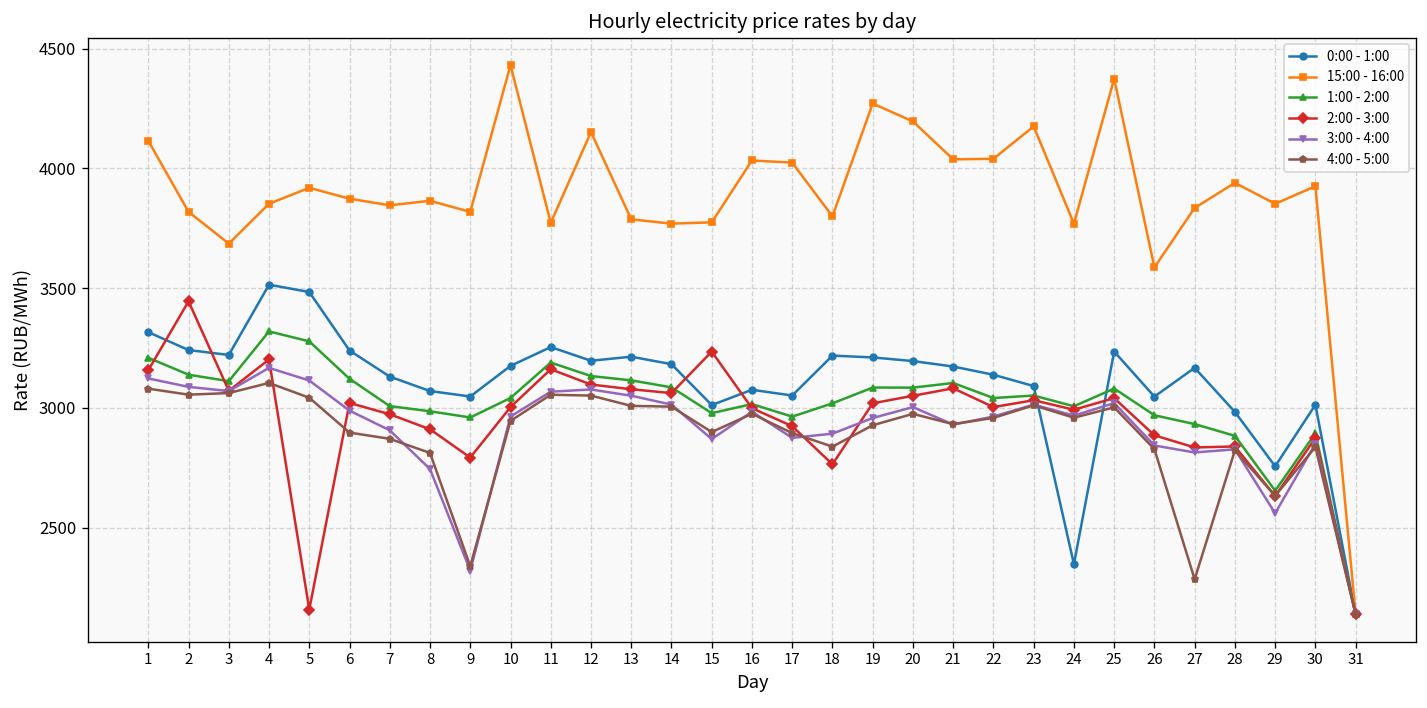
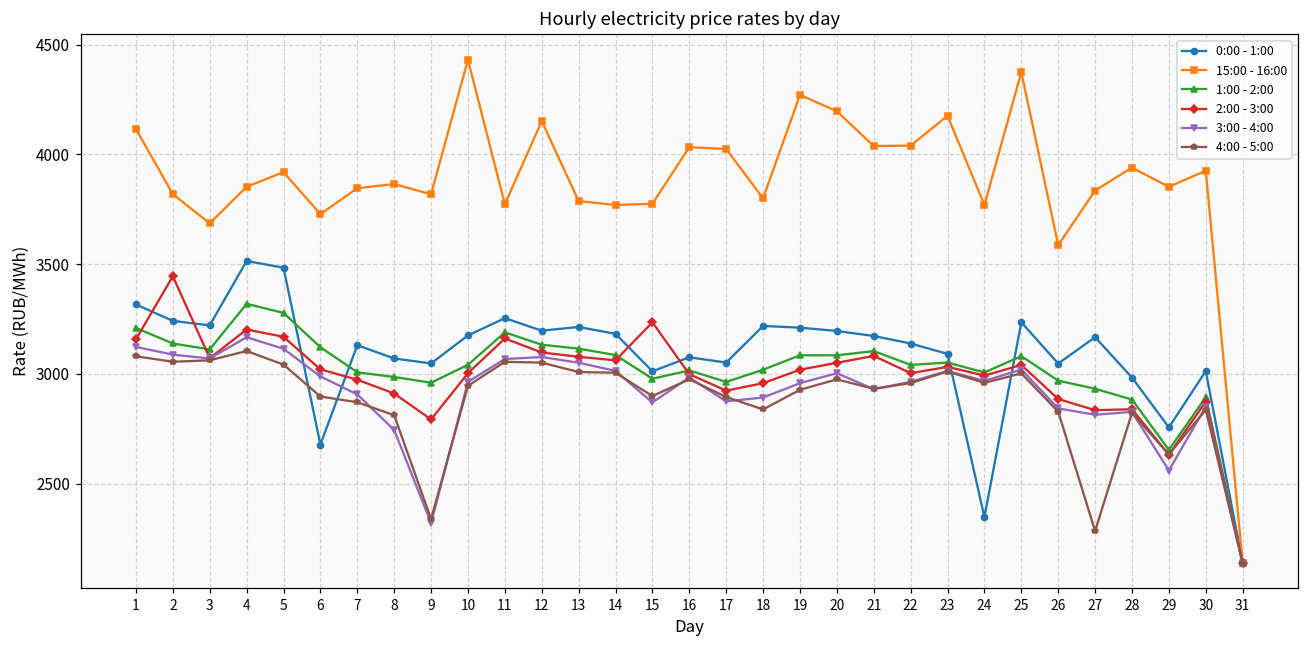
2:00 - 3:00, 5: 2160 -> 3170
0:00 - 1:00, 6: 3240 -> 2680
15:00 - 16:00, 6: 3870 -> 3730
2:00 - 3:00, 18: 2760 -> 2960
